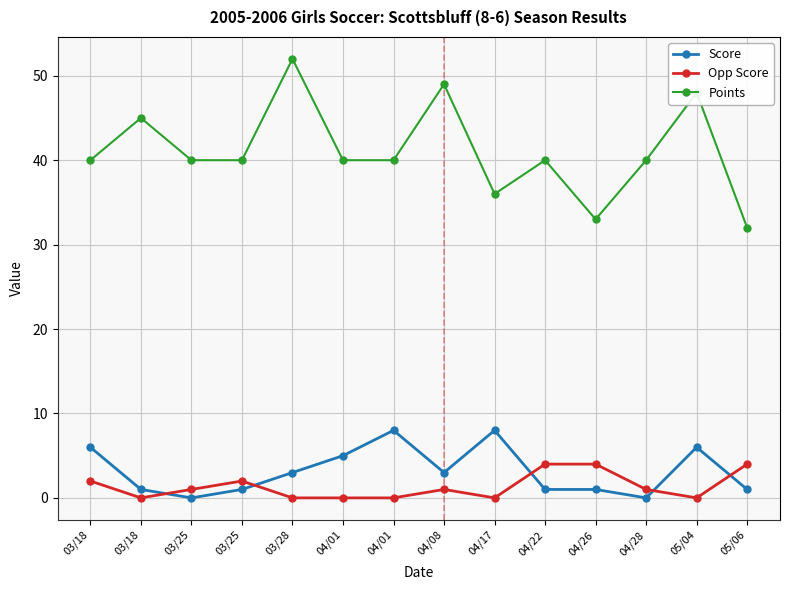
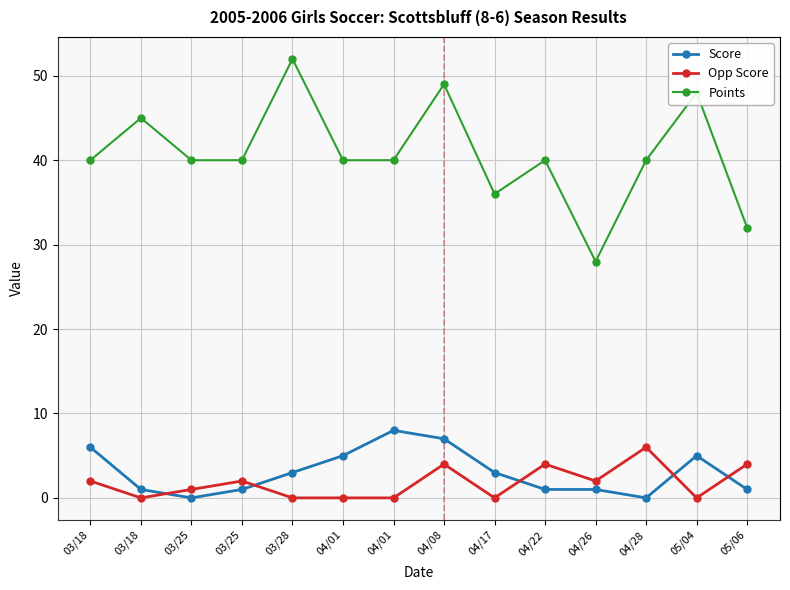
Score, 04/08: 3 -> 7
Opp Score, 04/08: 1 -> 4
Score, 04/17: 8 -> 3
Opp Score, 04/26: 4 -> 2
Points, 04/26: 33 -> 28
Opp Score, 04/28: 1 -> 6
Score, 05/04: 6 -> 5
